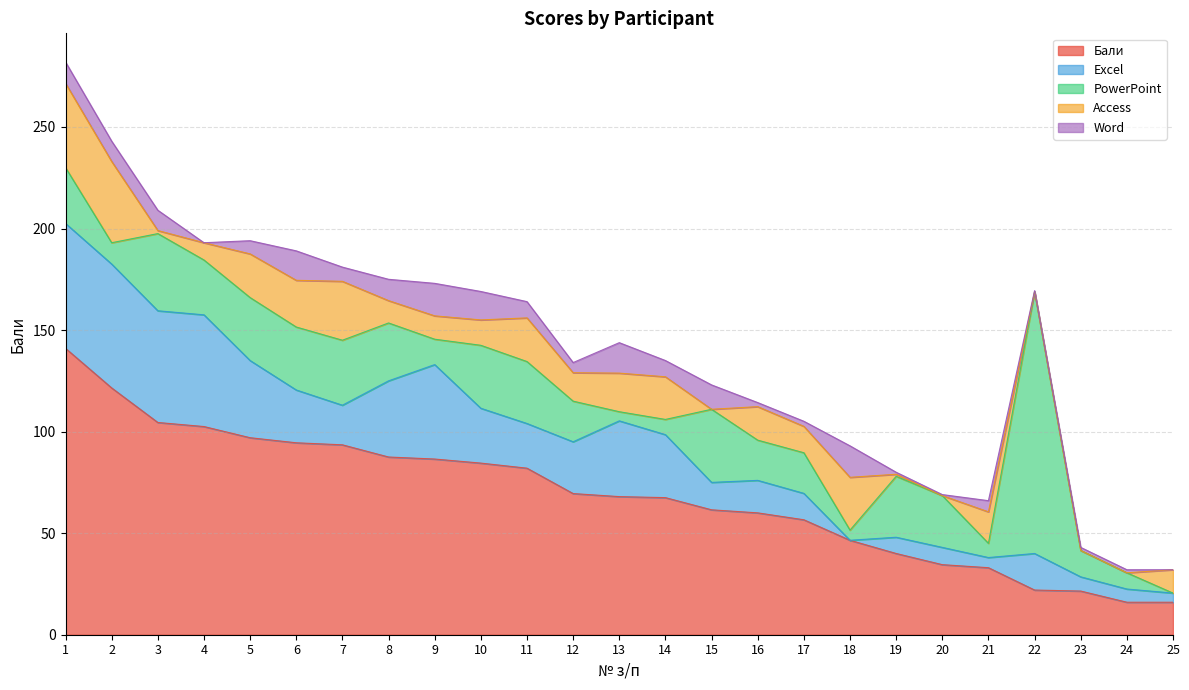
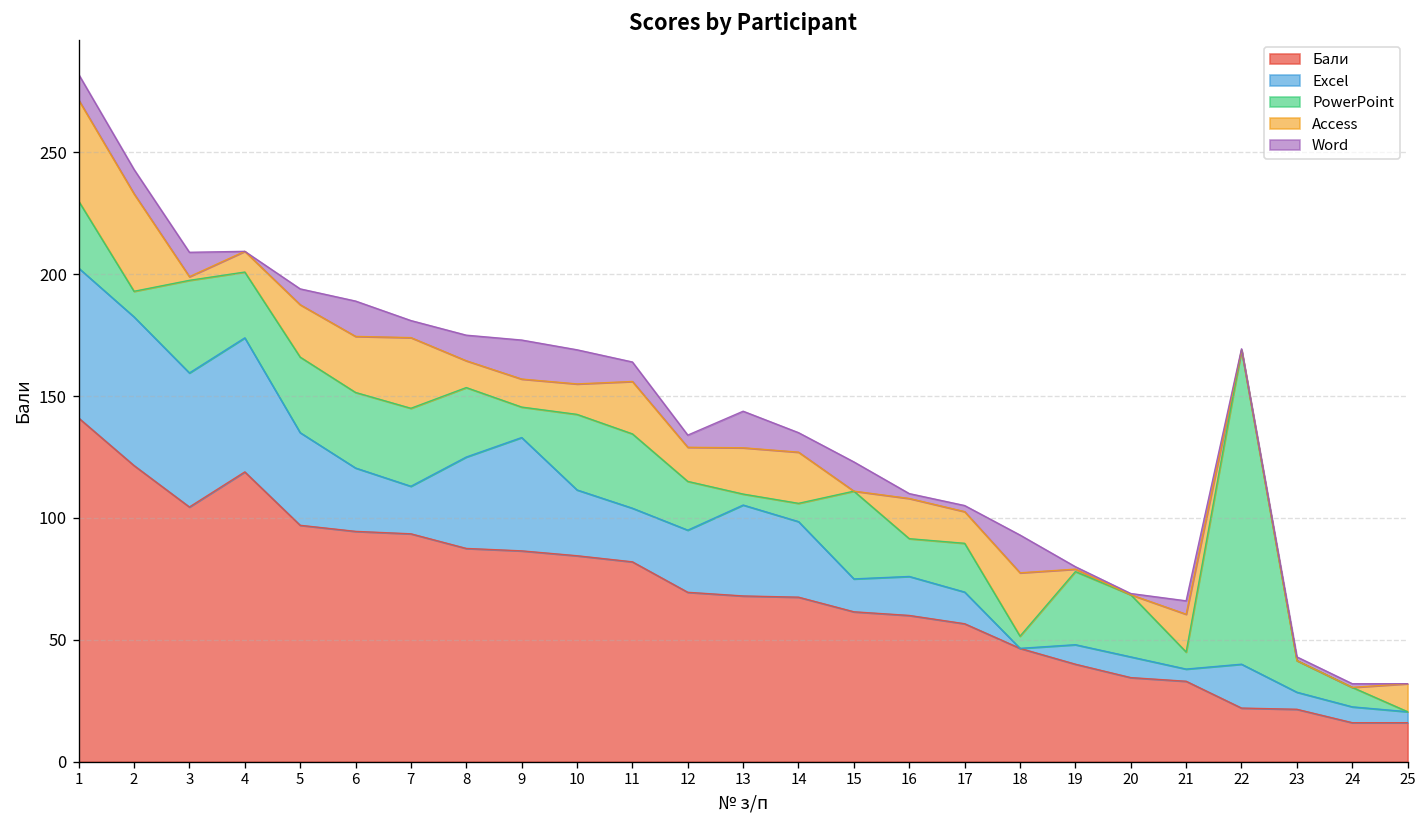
Бали, 4: 103 -> 119
PowerPoint, 16: 20 -> 16
